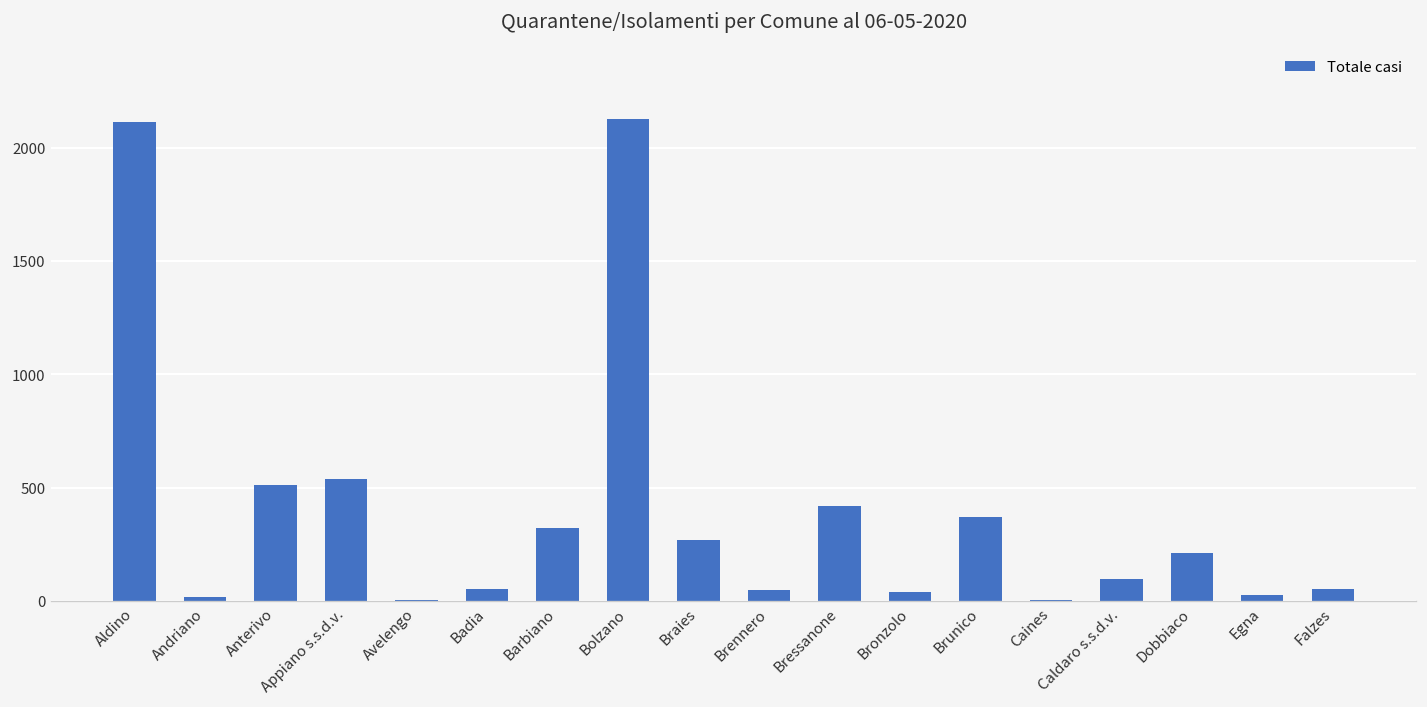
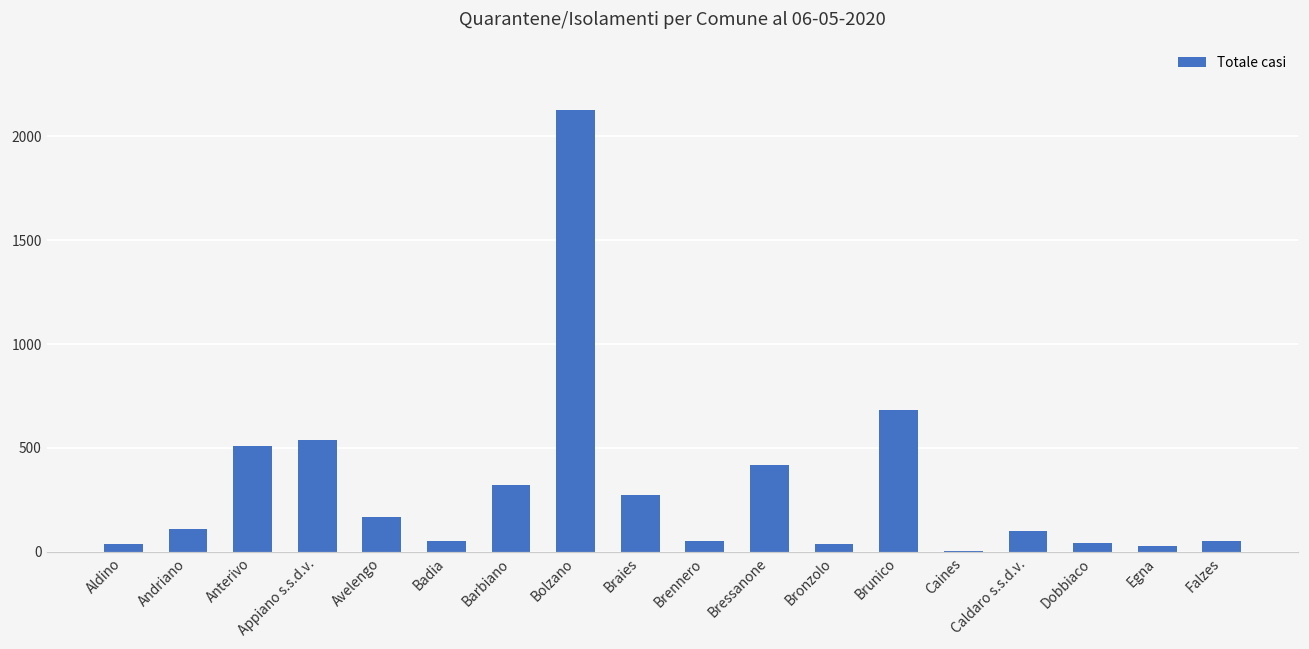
Aldino: 2110 -> 40
Andriano: 20 -> 110
Avelengo: 10 -> 170
Brunico: 370 -> 680
Dobbiaco: 210 -> 40
